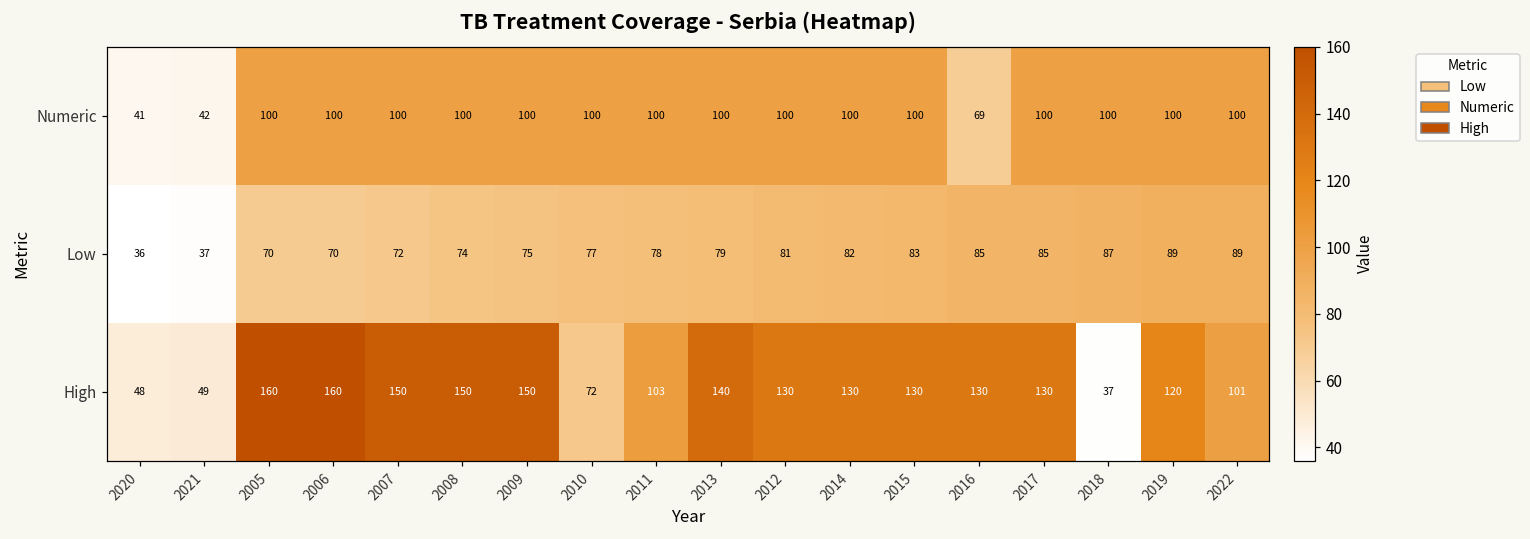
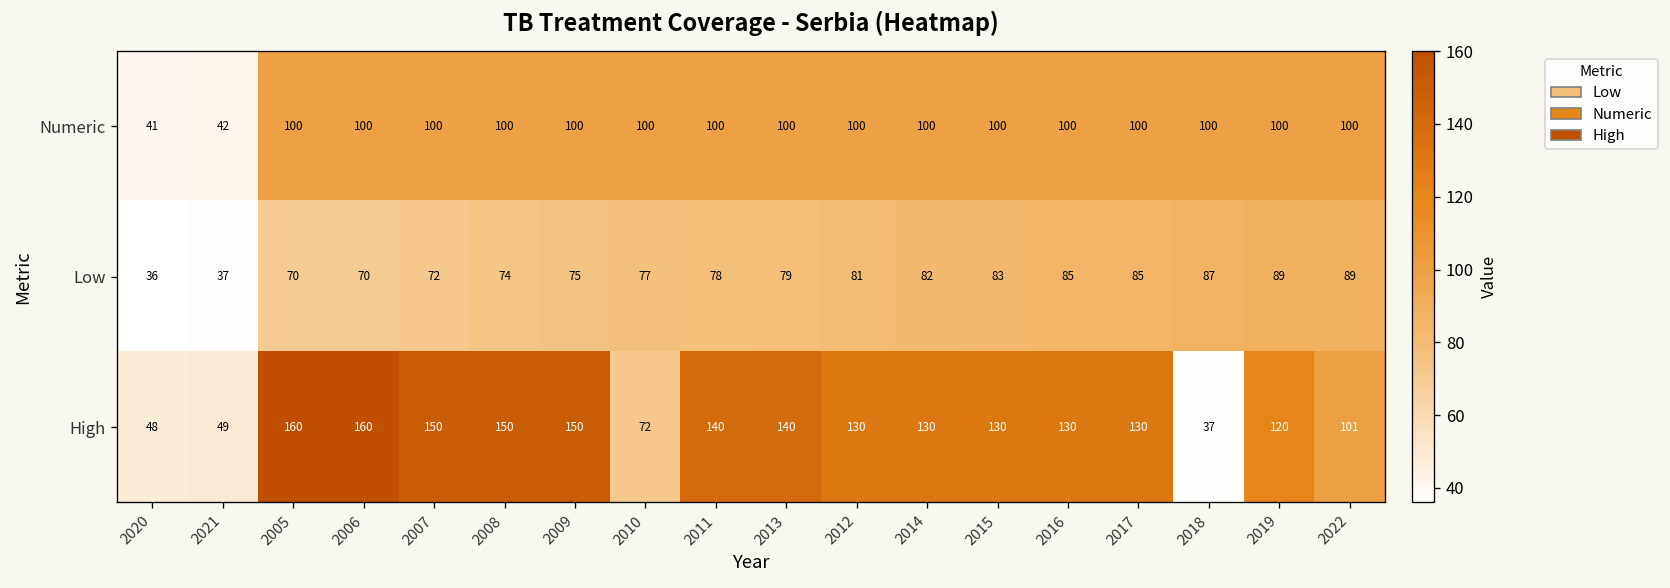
Numeric, 2016: 69 -> 100
High, 2011: 103 -> 140
